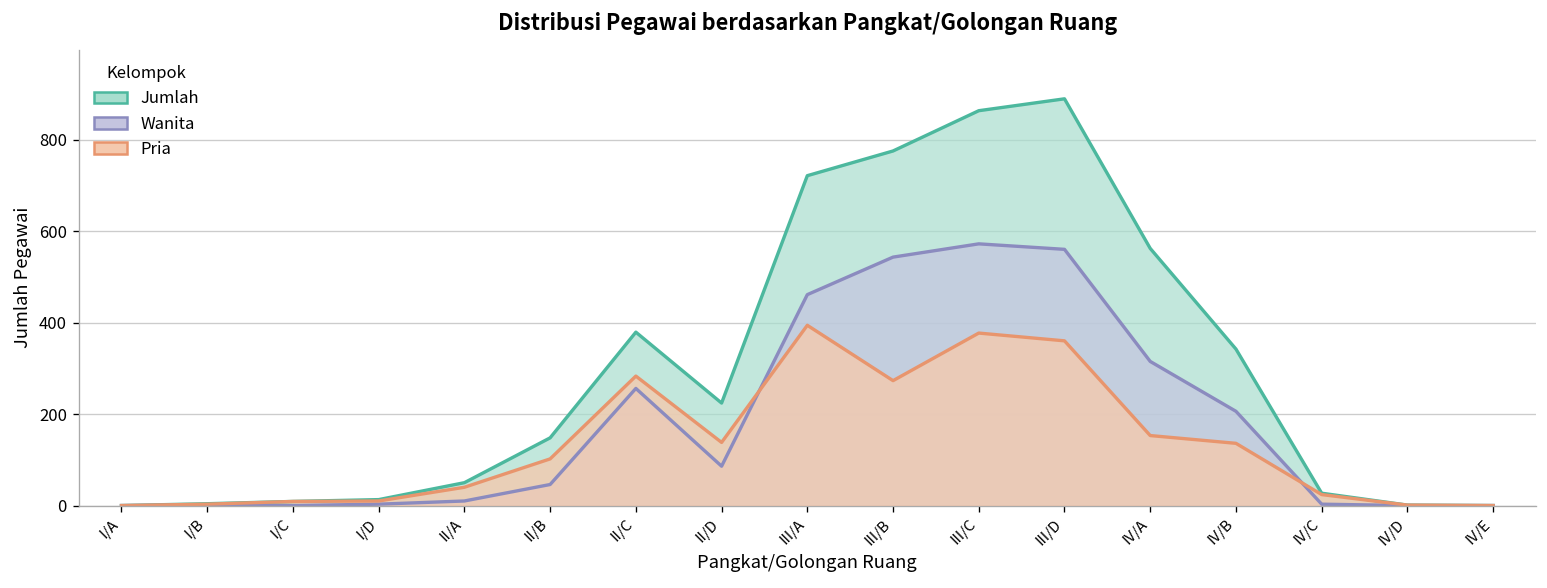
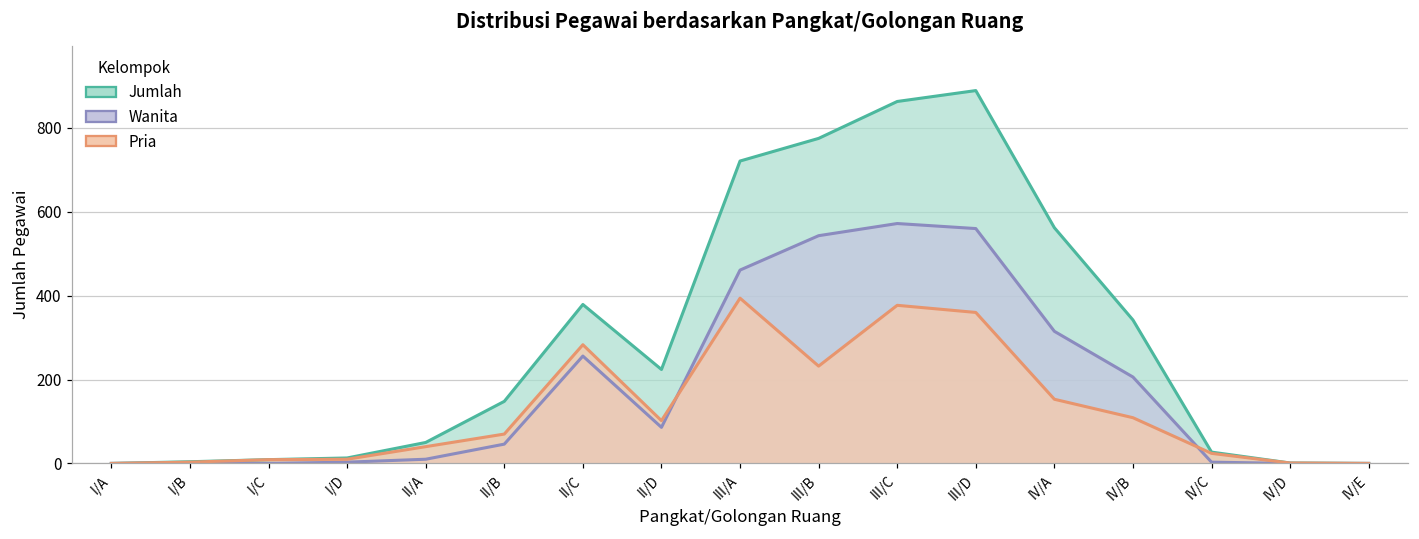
Pria, II/B: 100 -> 70
Pria, II/D: 140 -> 100
Pria, III/B: 270 -> 230
Pria, IV/B: 140 -> 110
